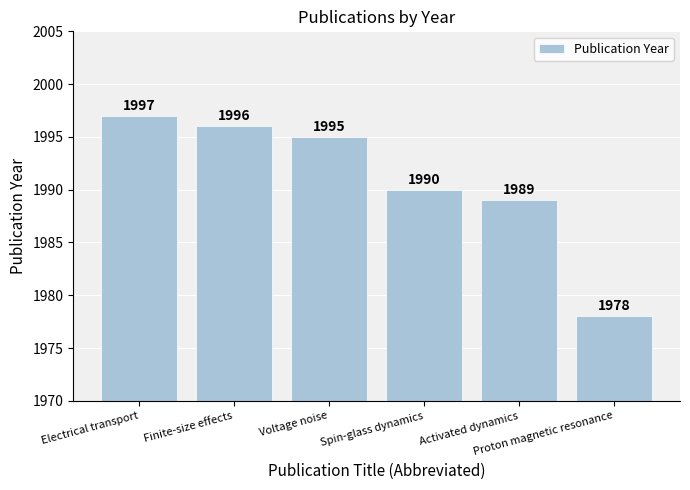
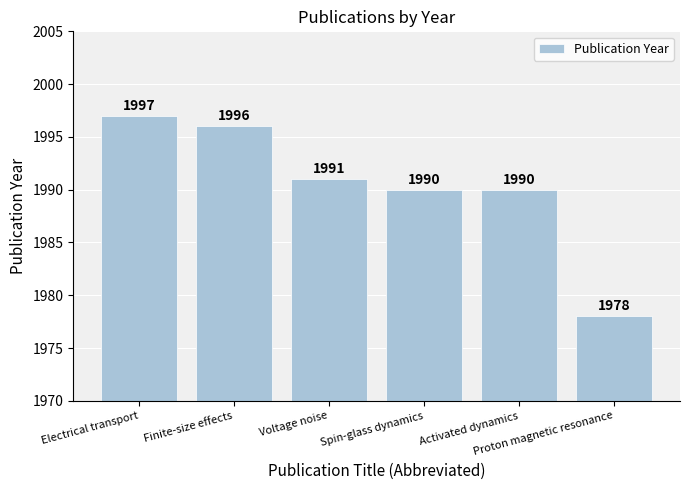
Voltage noise: 1995 -> 1991
Activated dynamics: 1989 -> 1990
